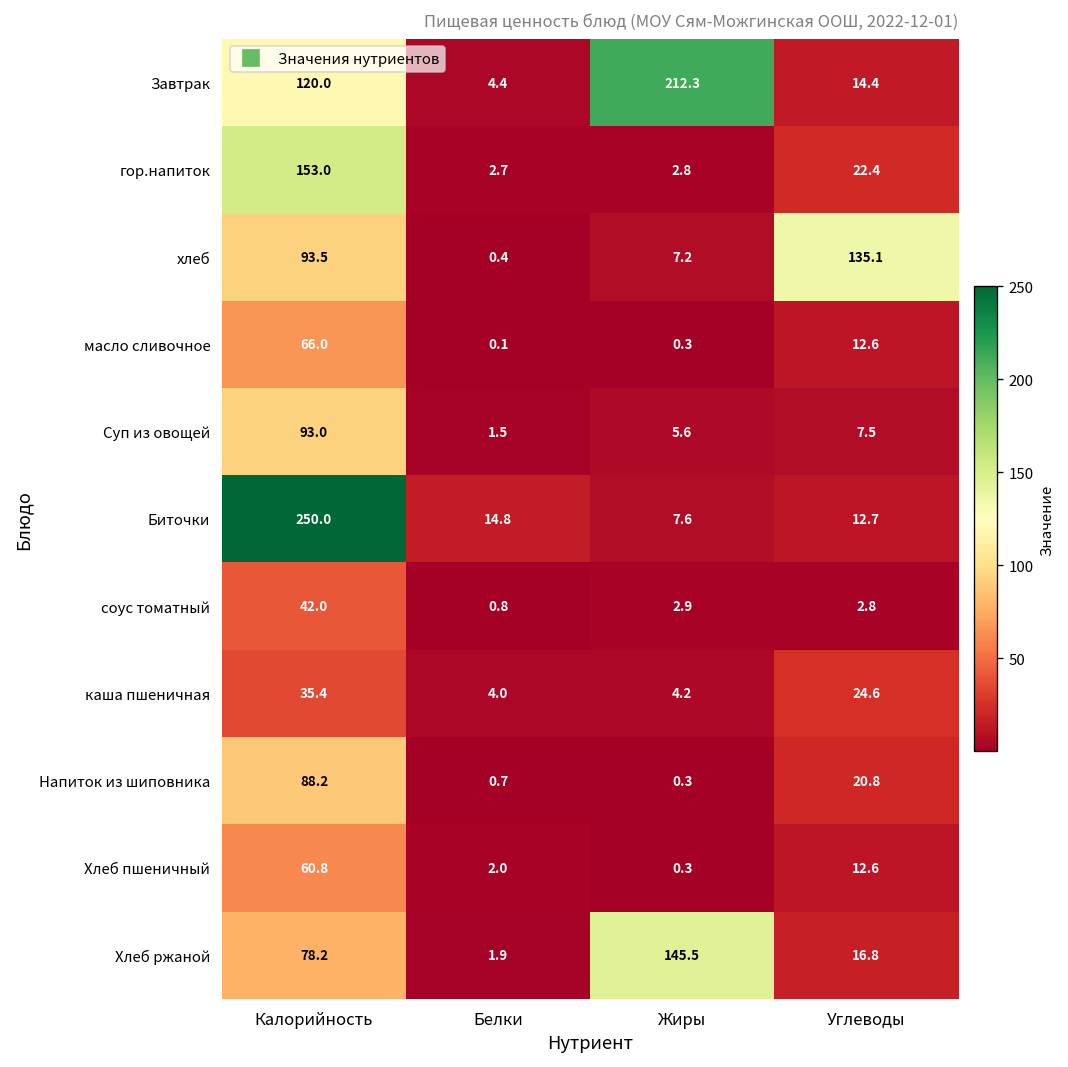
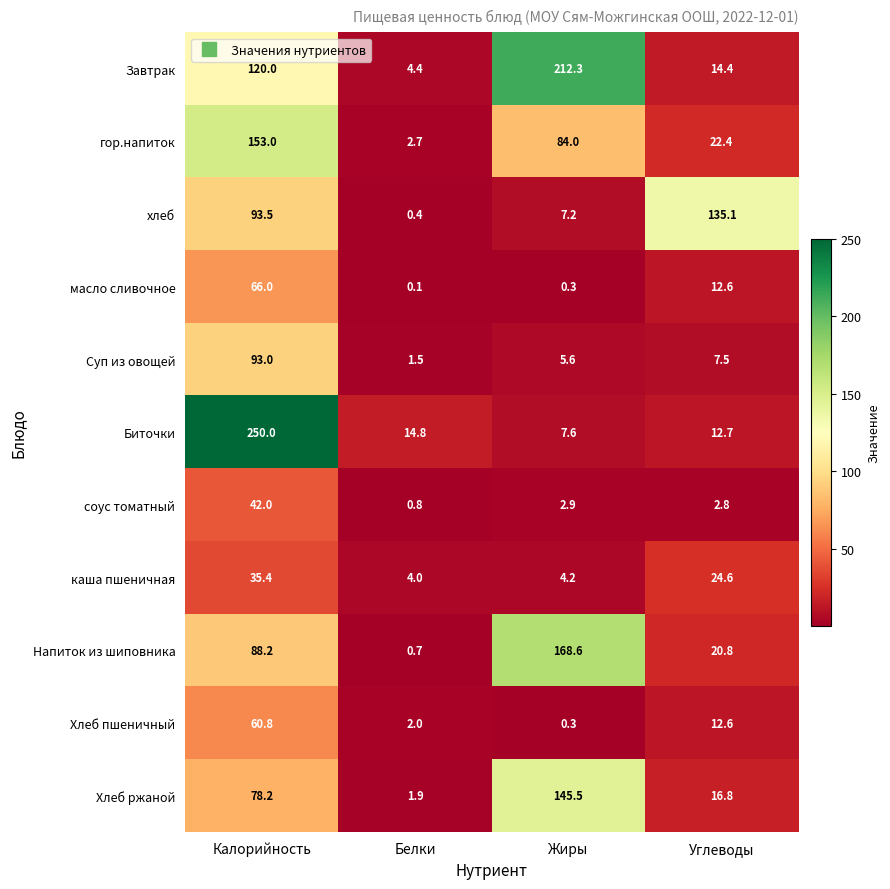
гор.напиток, Жиры: 2.8 -> 84.0
Напиток из шиповника, Жиры: 0.3 -> 168.6
